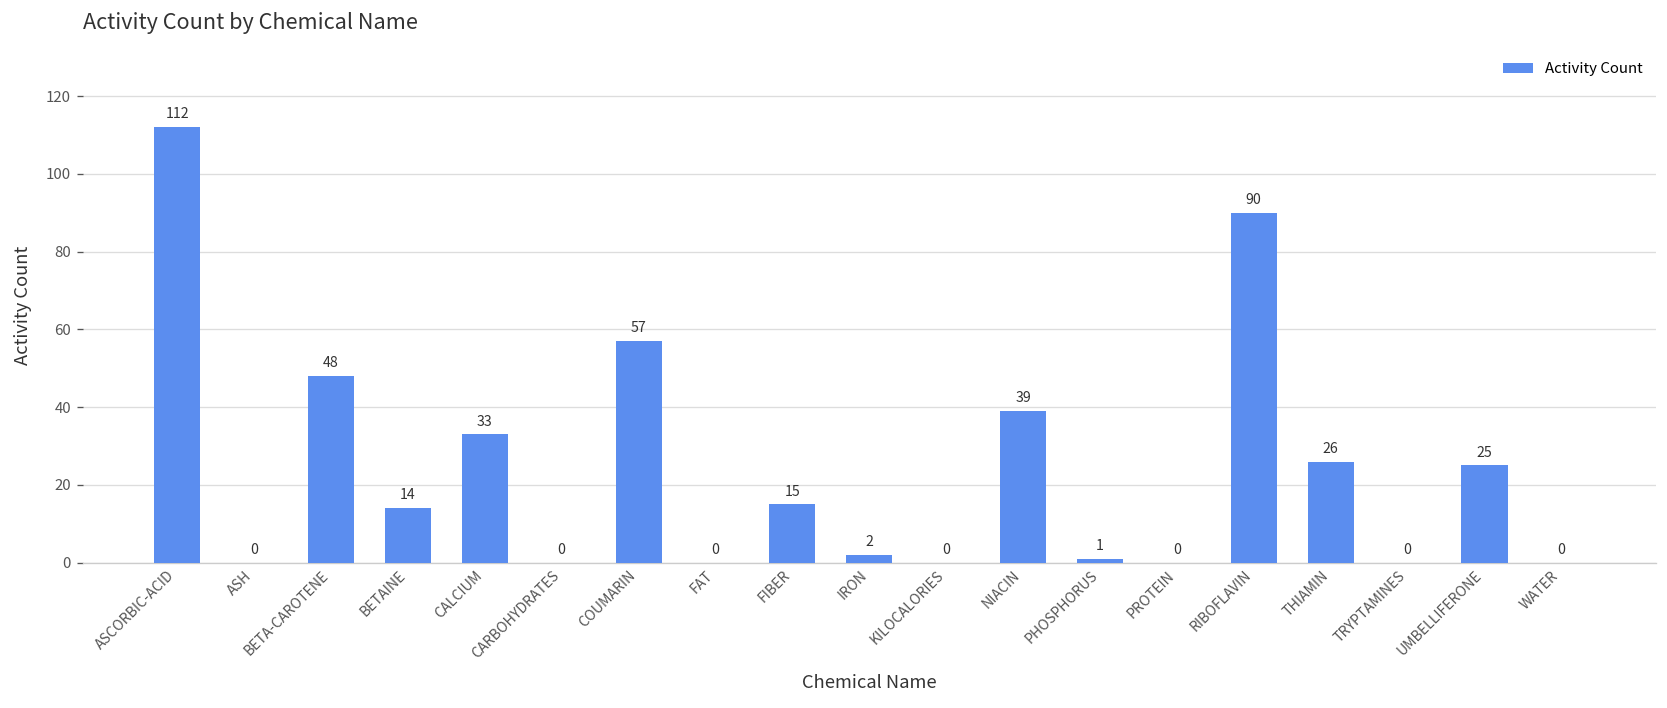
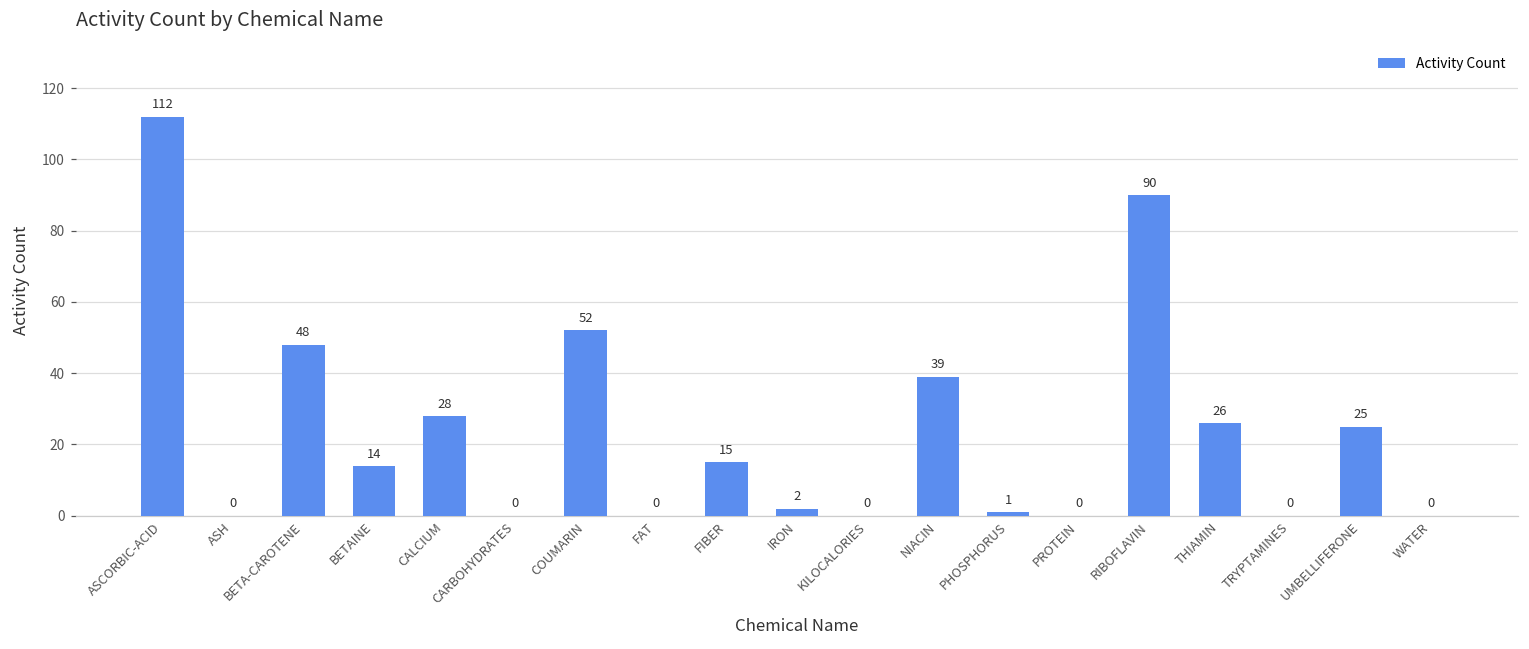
CALCIUM: 33 -> 28
COUMARIN: 57 -> 52
